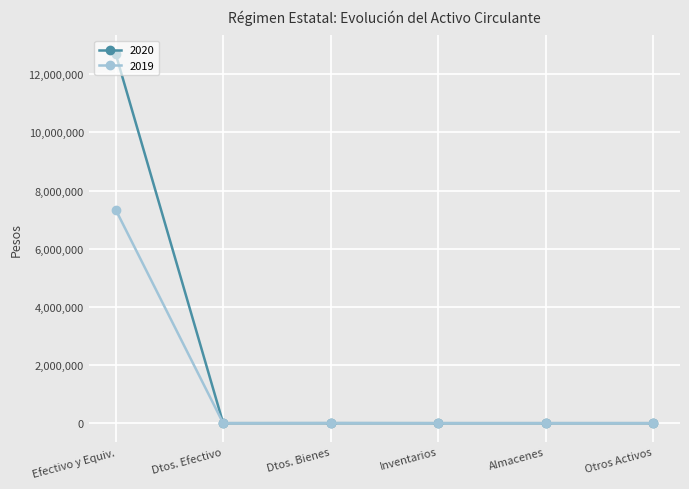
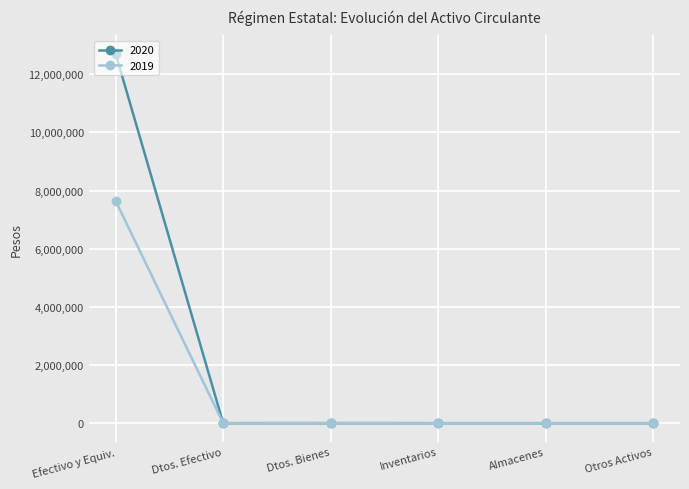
2019, Efectivo y Equiv.: 7,300,000 -> 7,600,000
